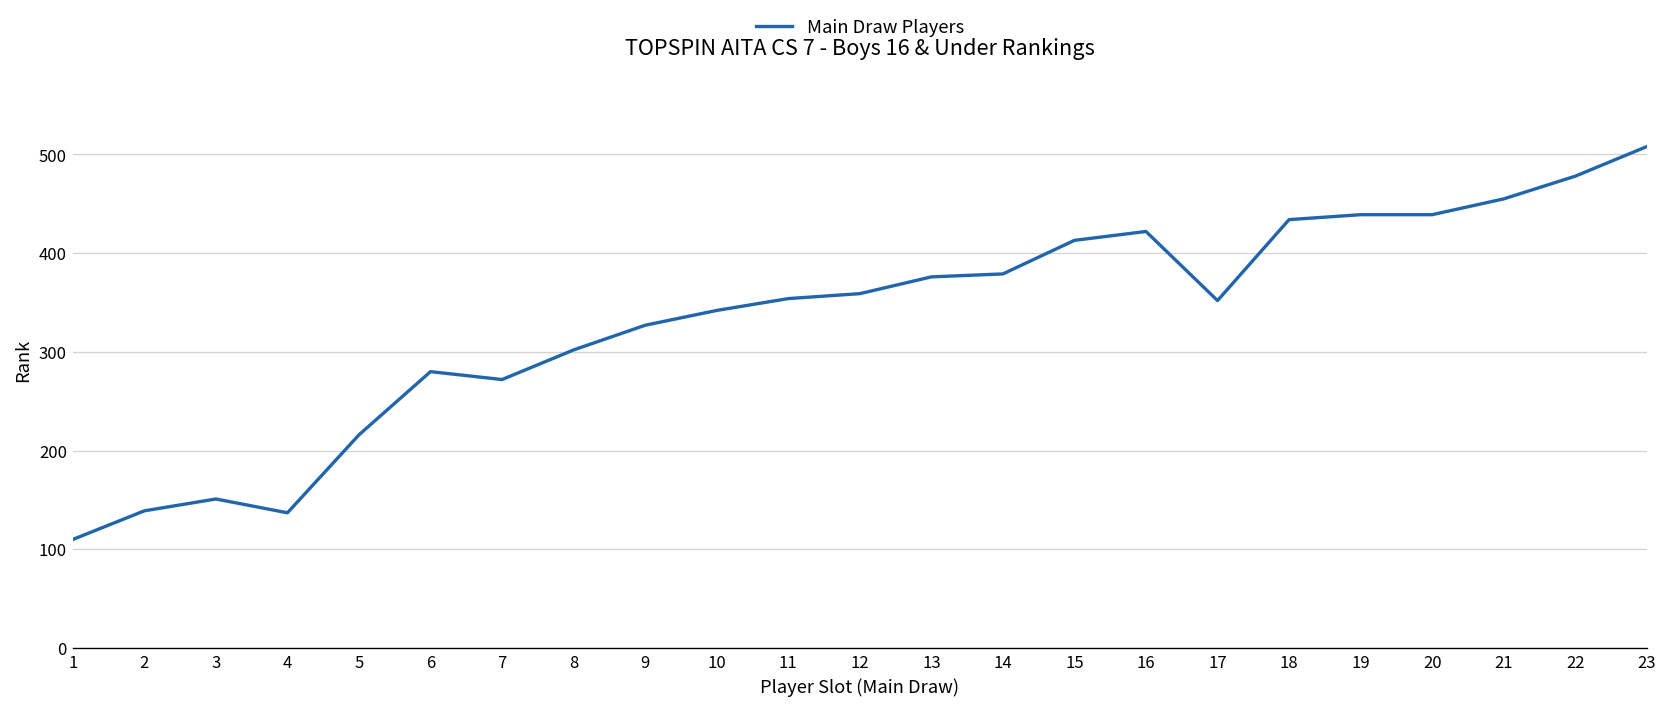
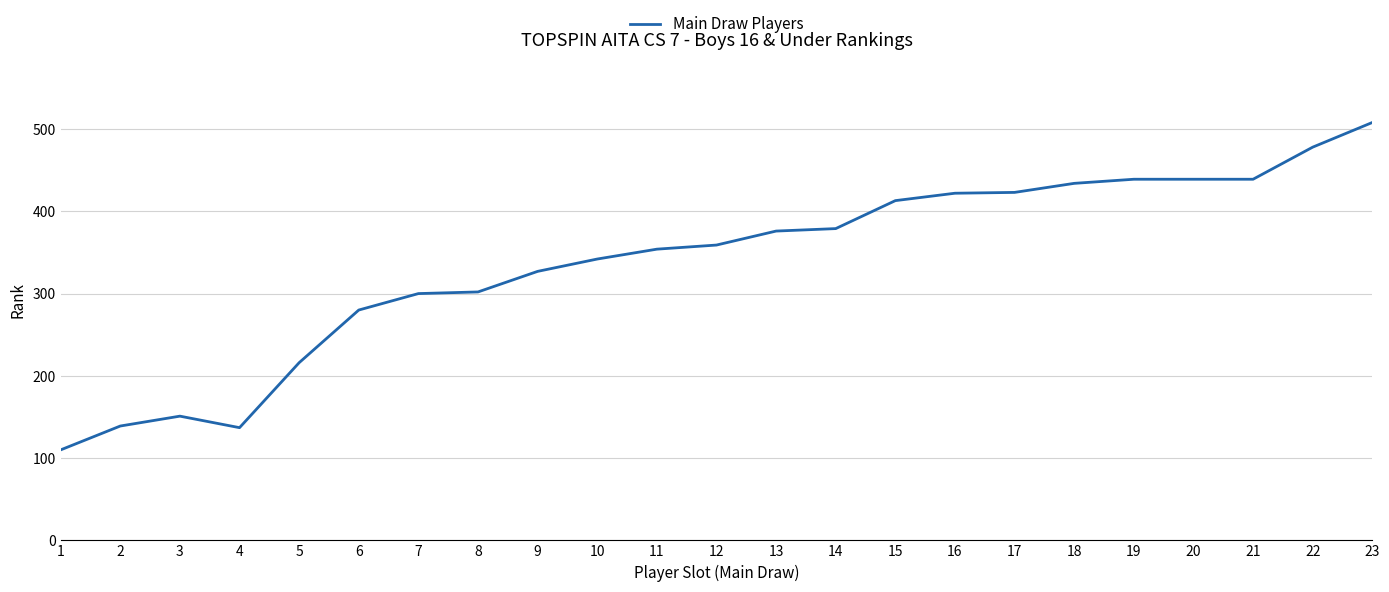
7: 270 -> 300
17: 350 -> 420
21: 460 -> 440
